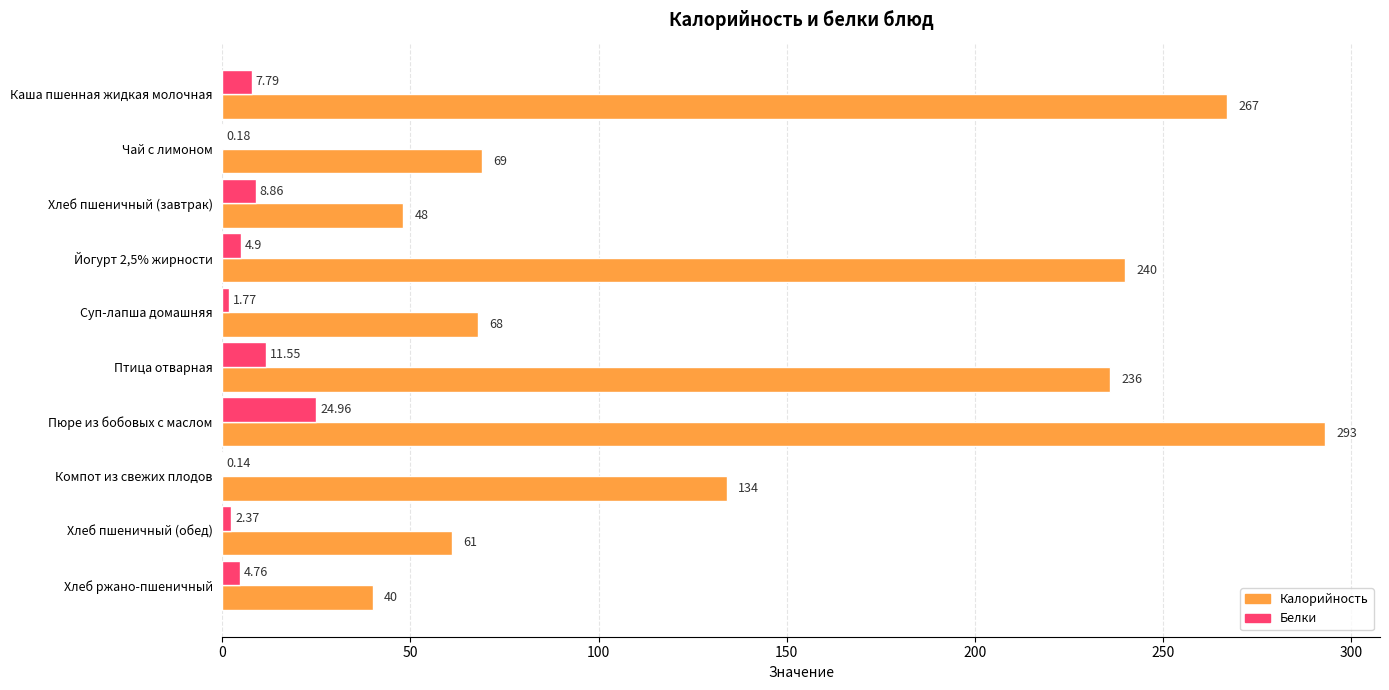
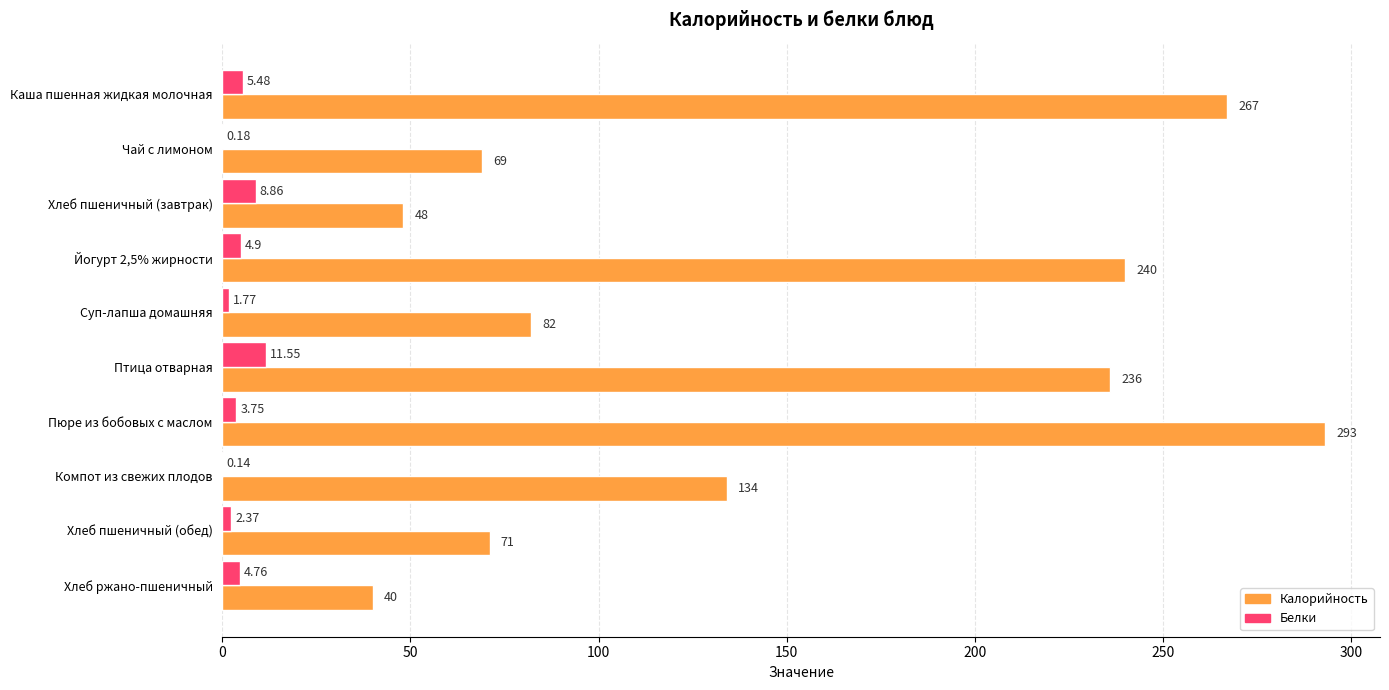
Белки, Каша пшенная жидкая молочная: 7.79 -> 5.48
Калорийность, Суп-лапша домашняя: 68 -> 82
Белки, Пюре из бобовых с маслом: 24.96 -> 3.75
Калорийность, Хлеб пшеничный (обед): 61 -> 71
